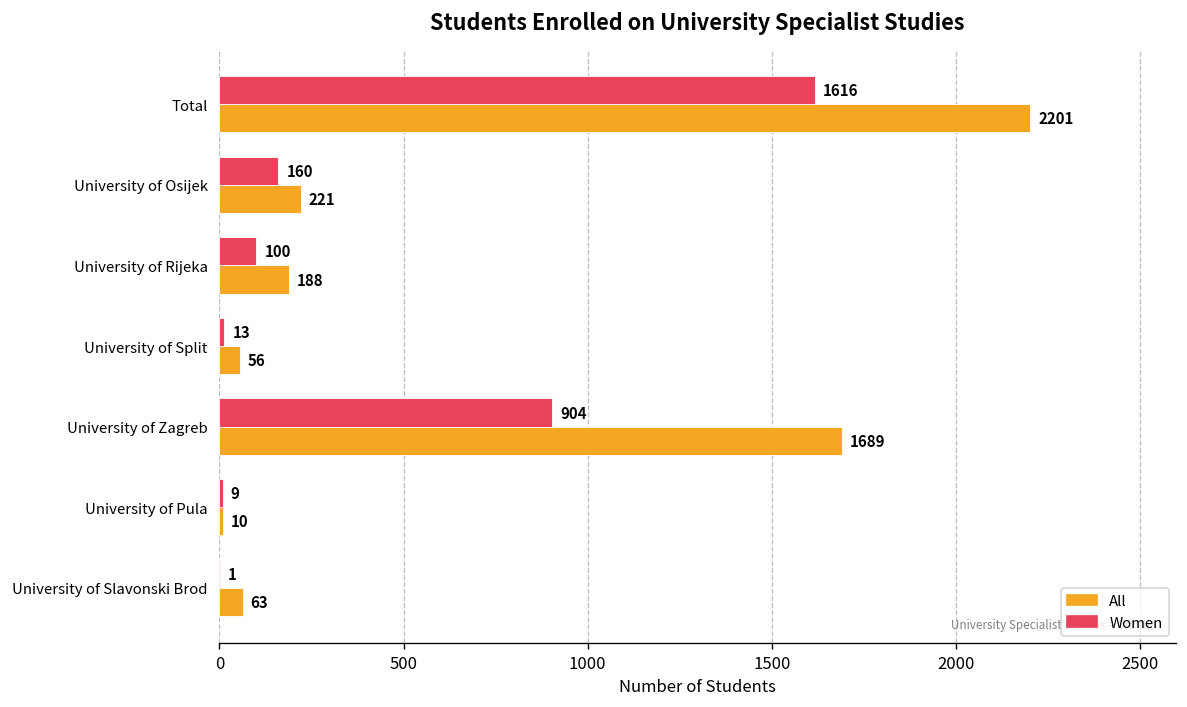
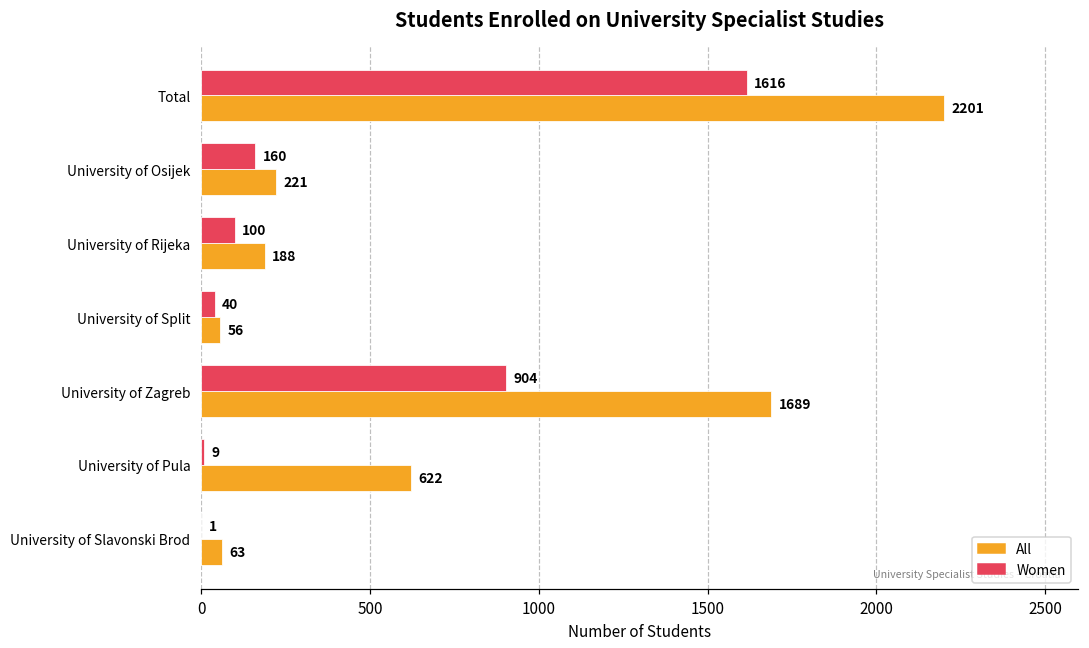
Women, University of Split: 13 -> 40
All, University of Pula: 10 -> 622
